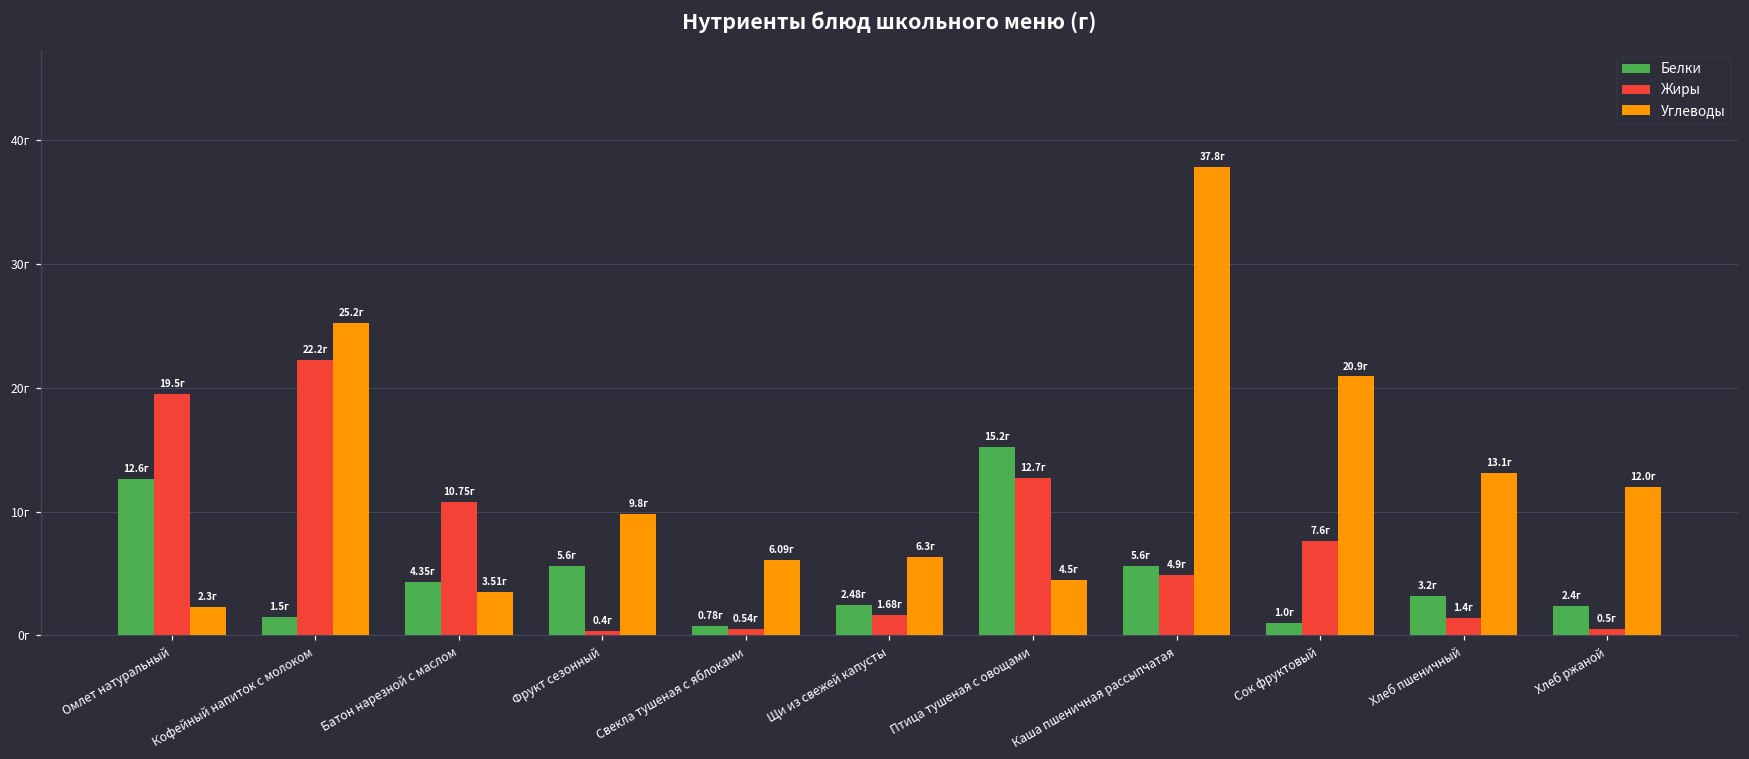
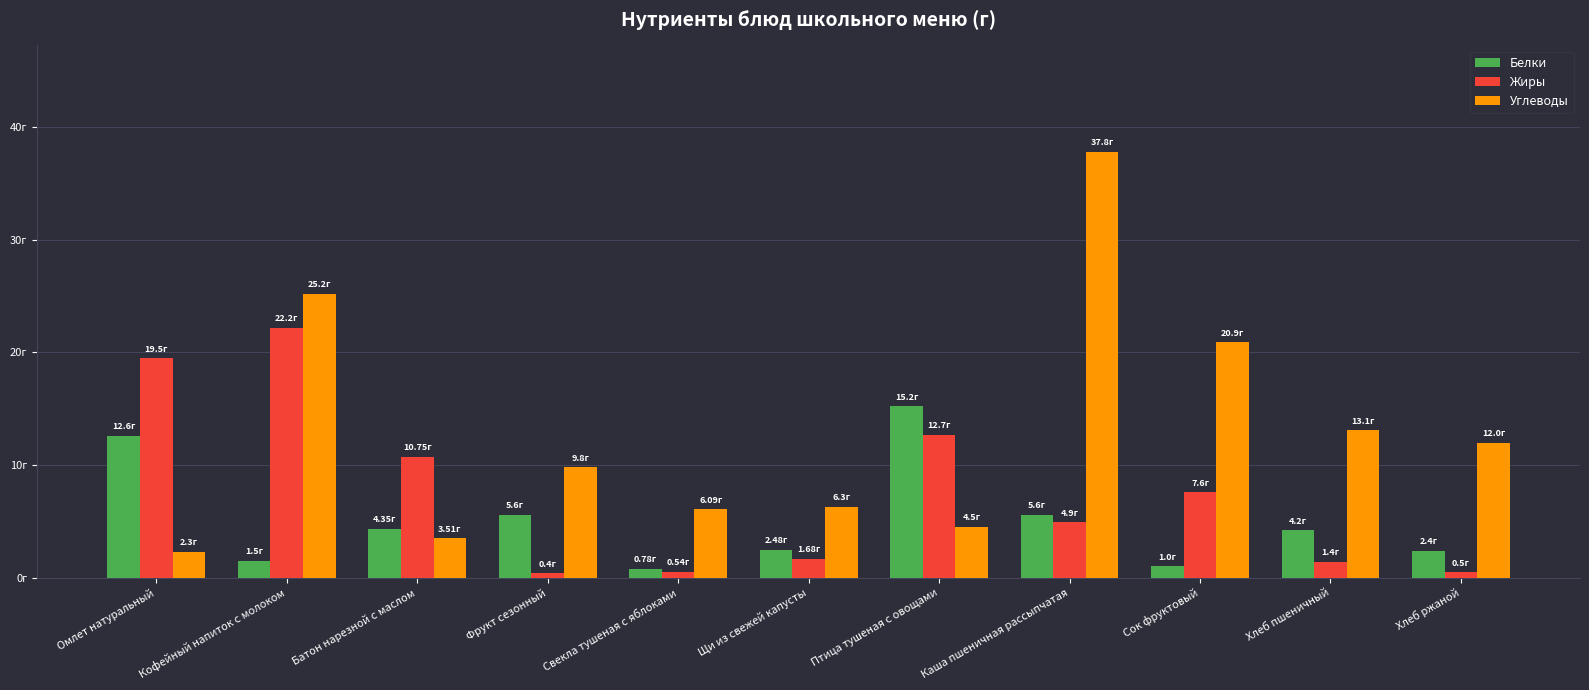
Белки, Хлеб пшеничный: 3.2г -> 4.2г
